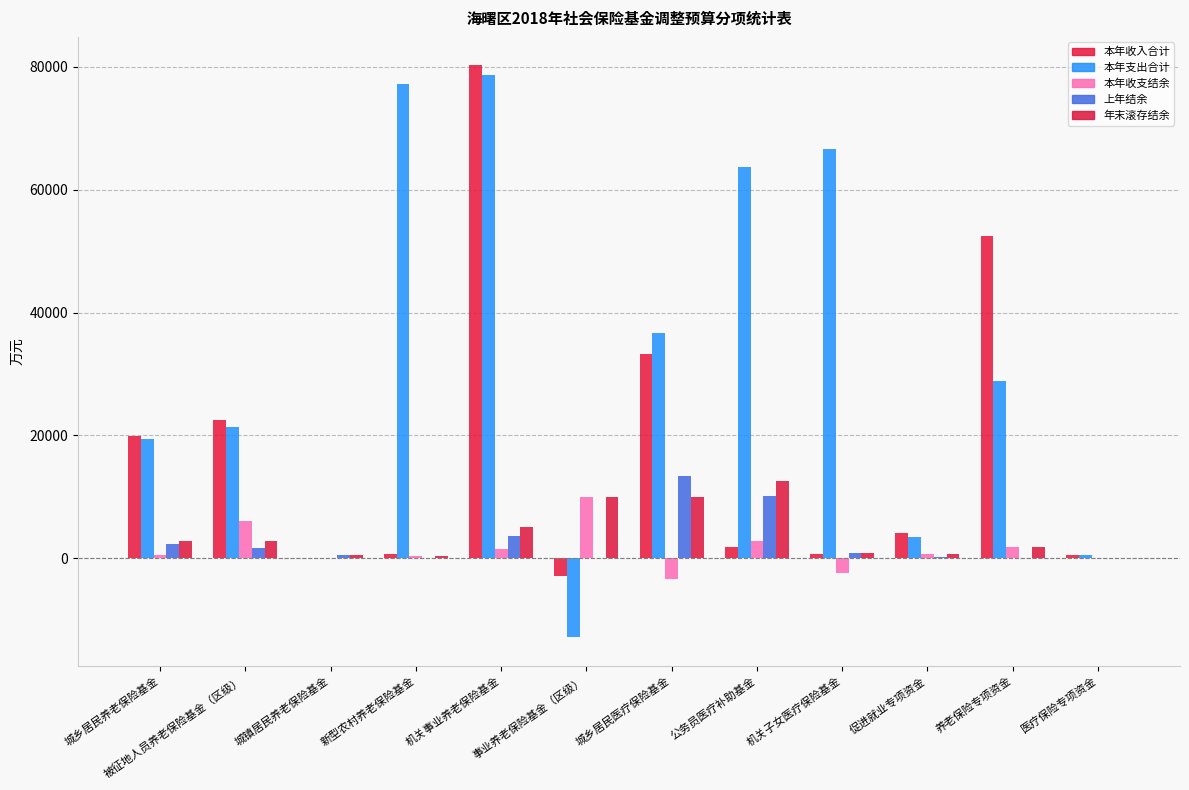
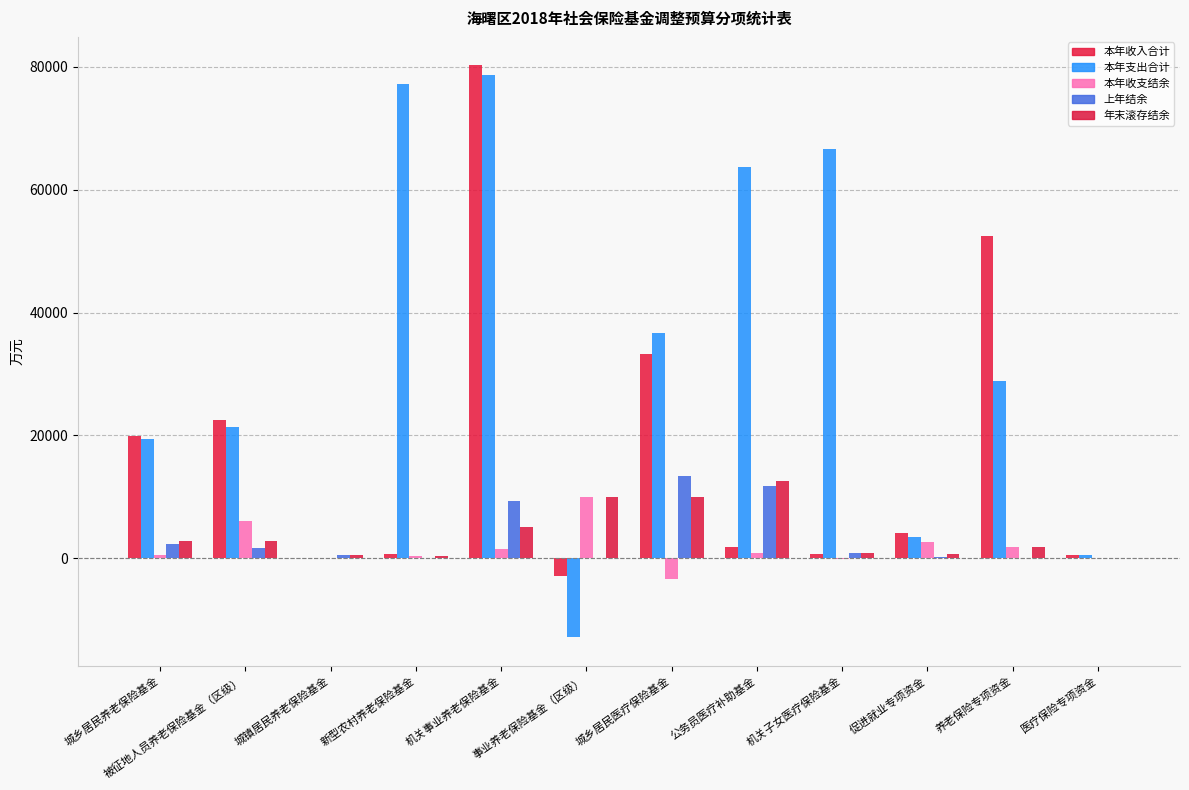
上年结余, 机关事业养老保险基金: 4000 -> 9000
本年收支结余, 公务员医疗补助基金: 3000 -> 1000
上年结余, 公务员医疗补助基金: 10000 -> 12000
本年收支结余, 机关子女医疗保险基金: -2000 -> 0
本年收支结余, 促进就业专项资金: 1000 -> 3000
